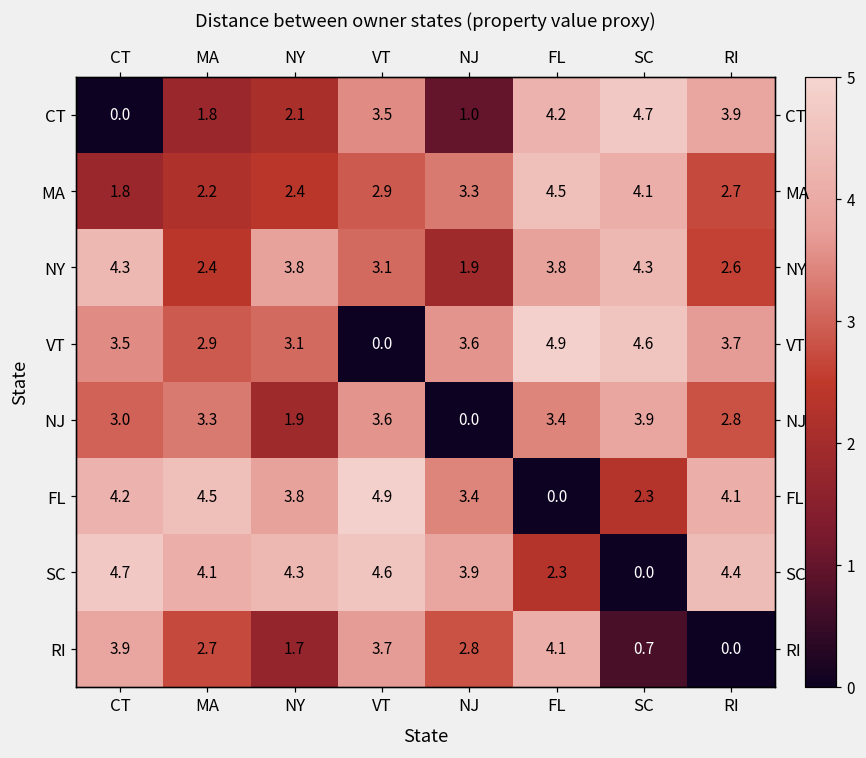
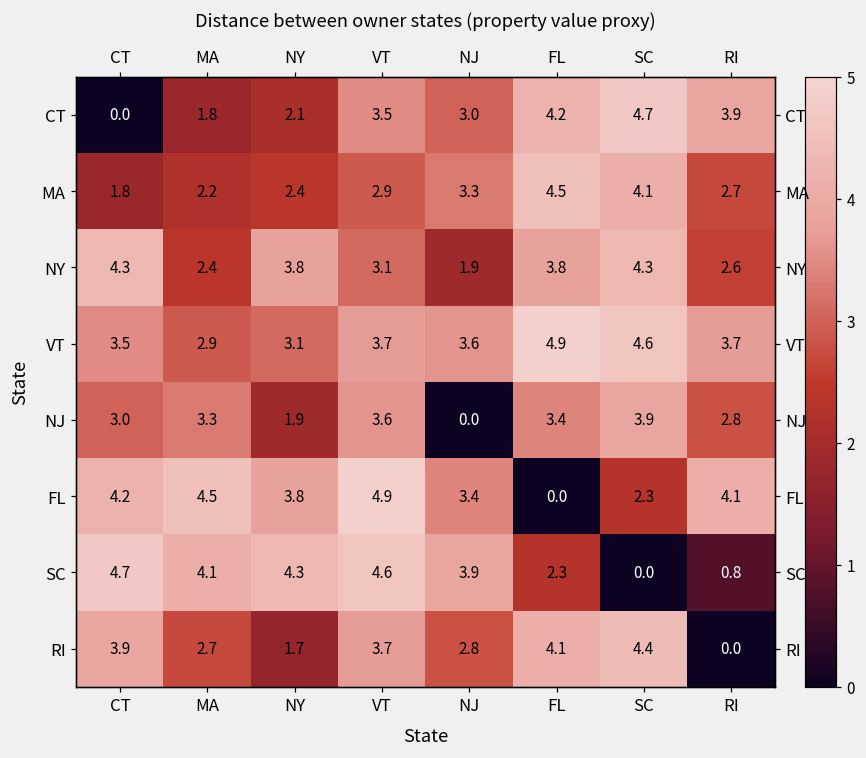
CT, NJ: 1.0 -> 3.0
VT, VT: 0.0 -> 3.7
SC, RI: 4.4 -> 0.8
RI, SC: 0.7 -> 4.4
